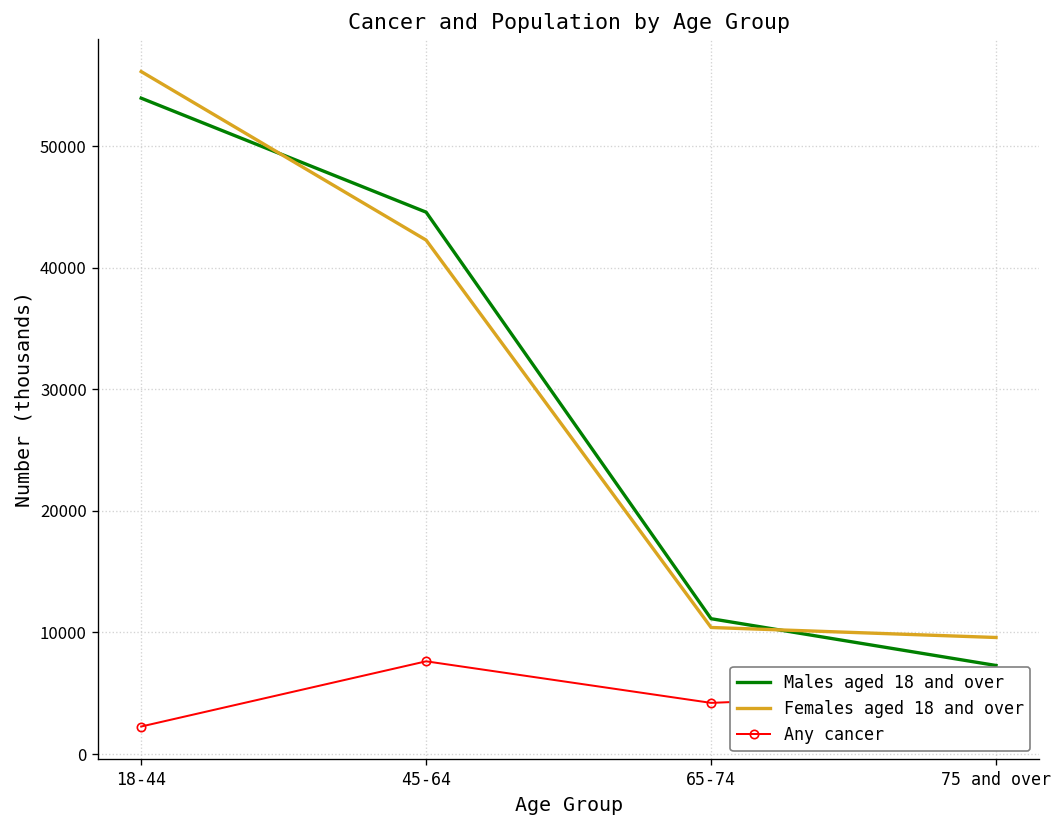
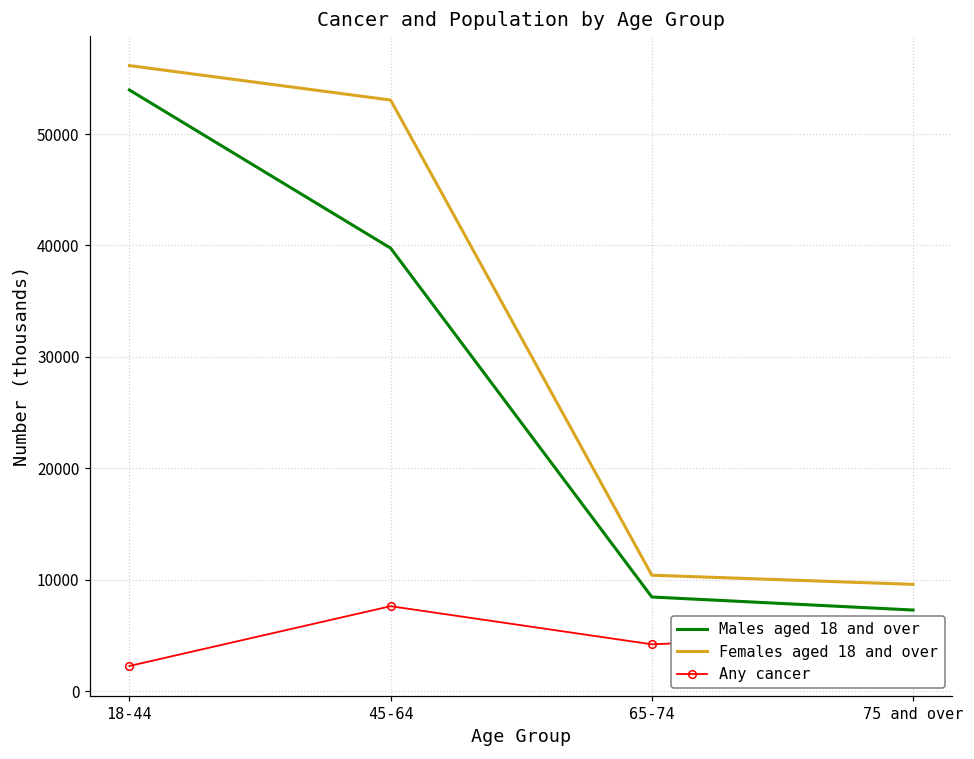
Males aged 18 and over, 45-64: 44600 -> 39800
Females aged 18 and over, 45-64: 42300 -> 53000
Males aged 18 and over, 65-74: 11100 -> 8500
